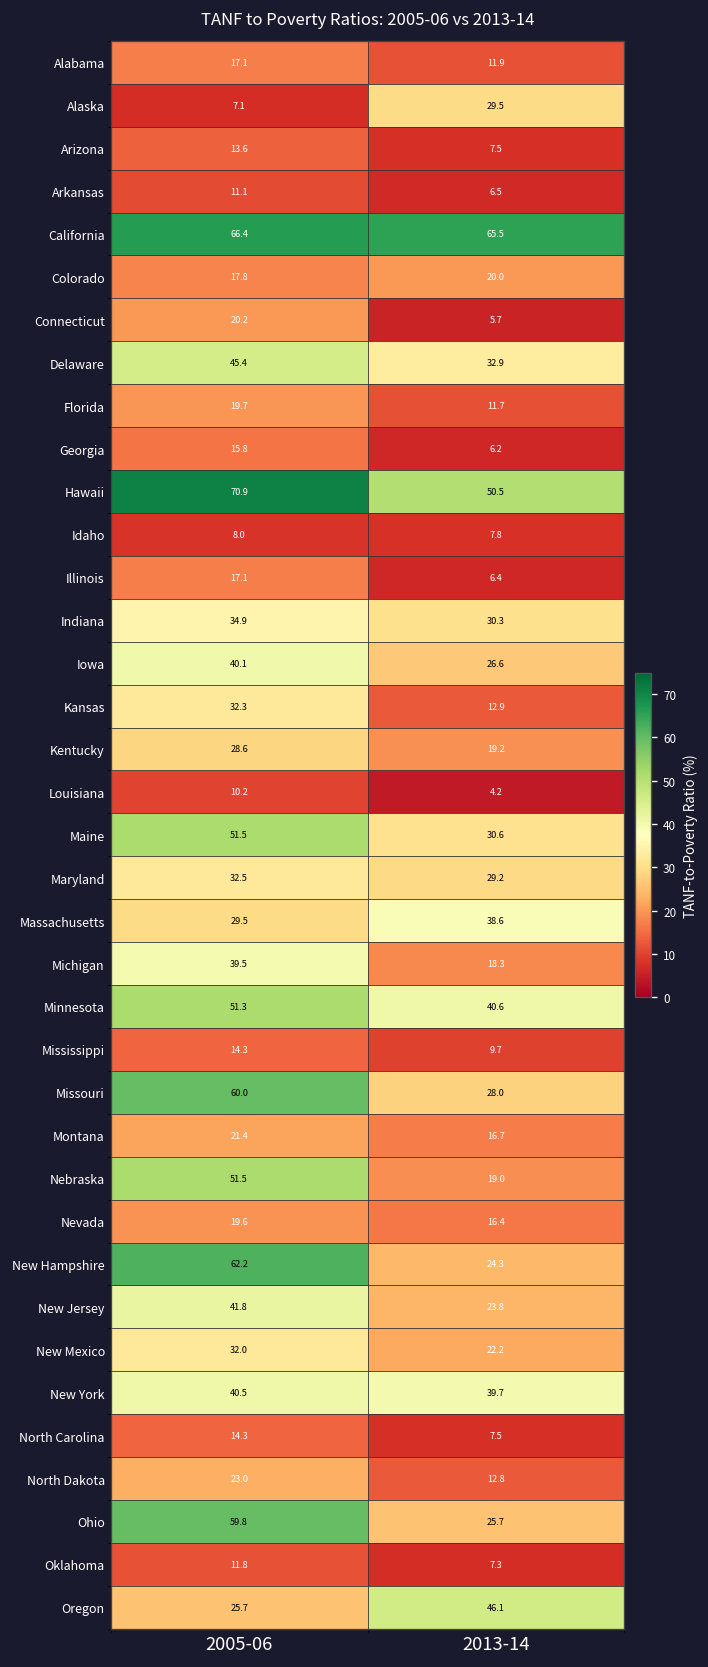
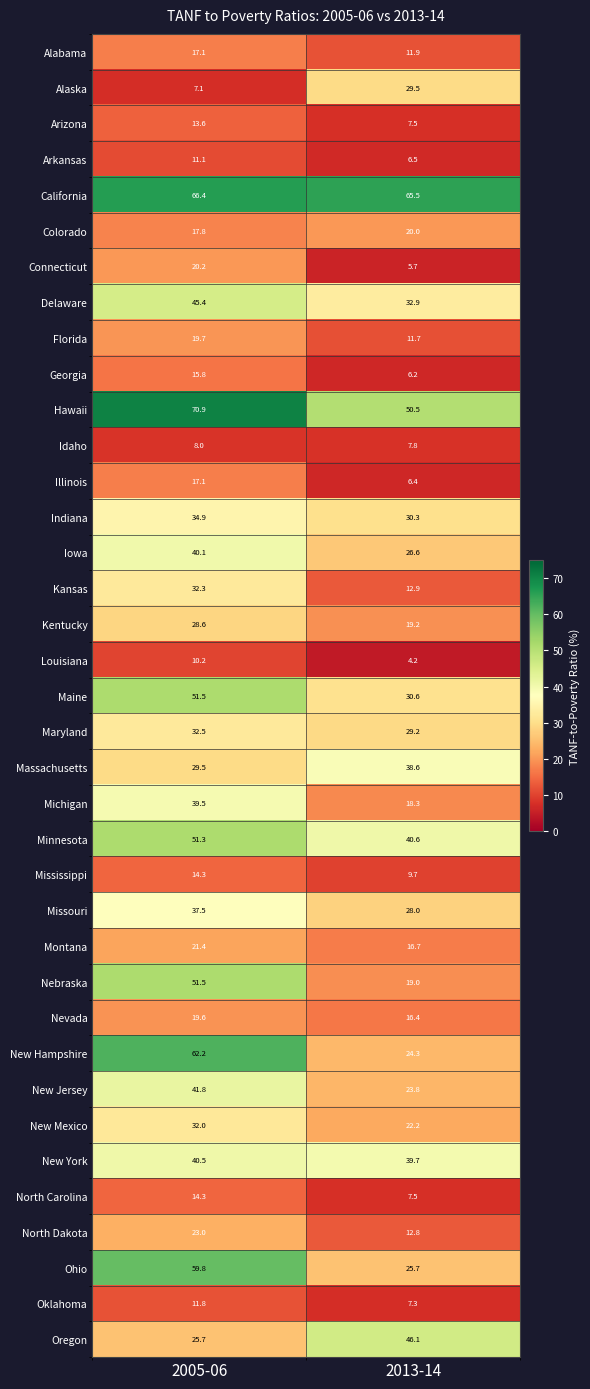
Missouri, 2005-06: 60.0 -> 37.5
